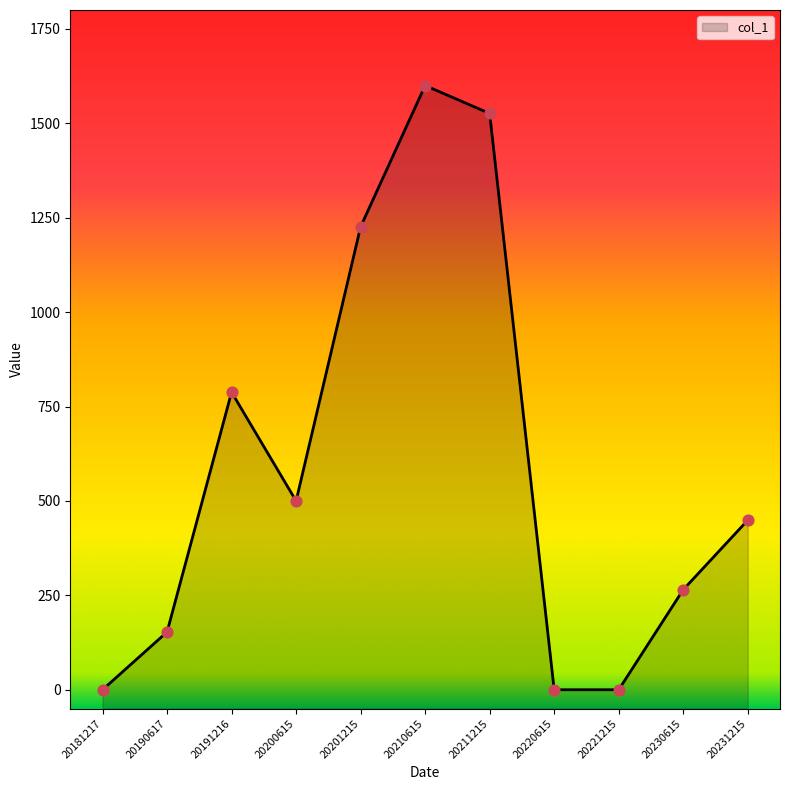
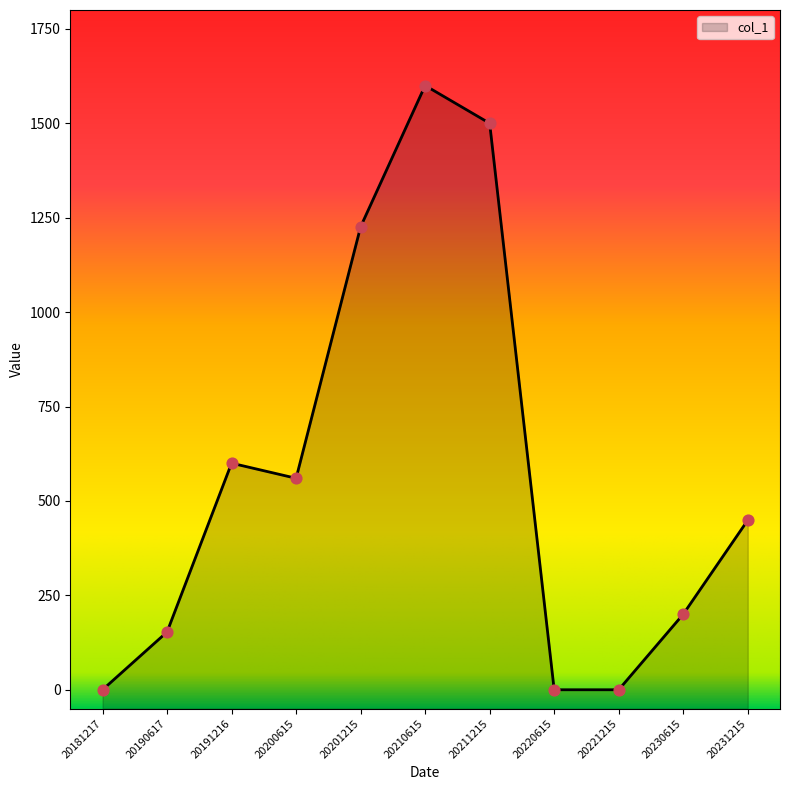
20191216: 790 -> 600
20200615: 500 -> 560
20211215: 1530 -> 1500
20230615: 270 -> 200
